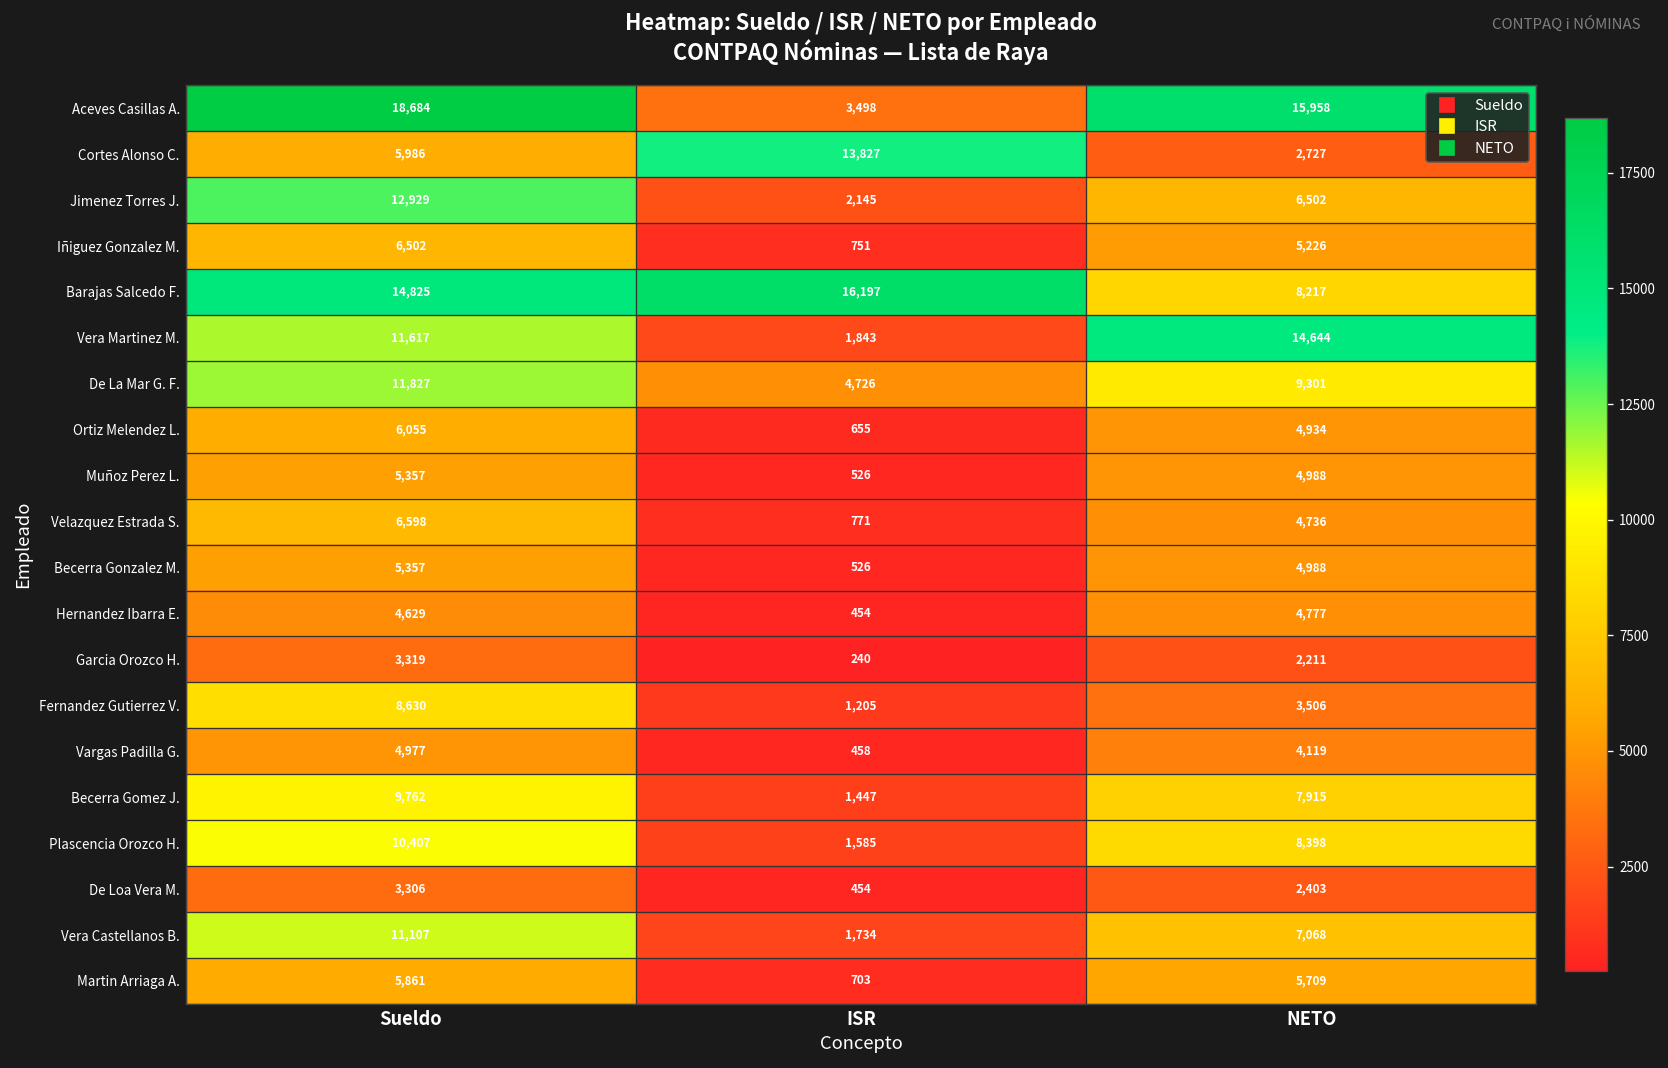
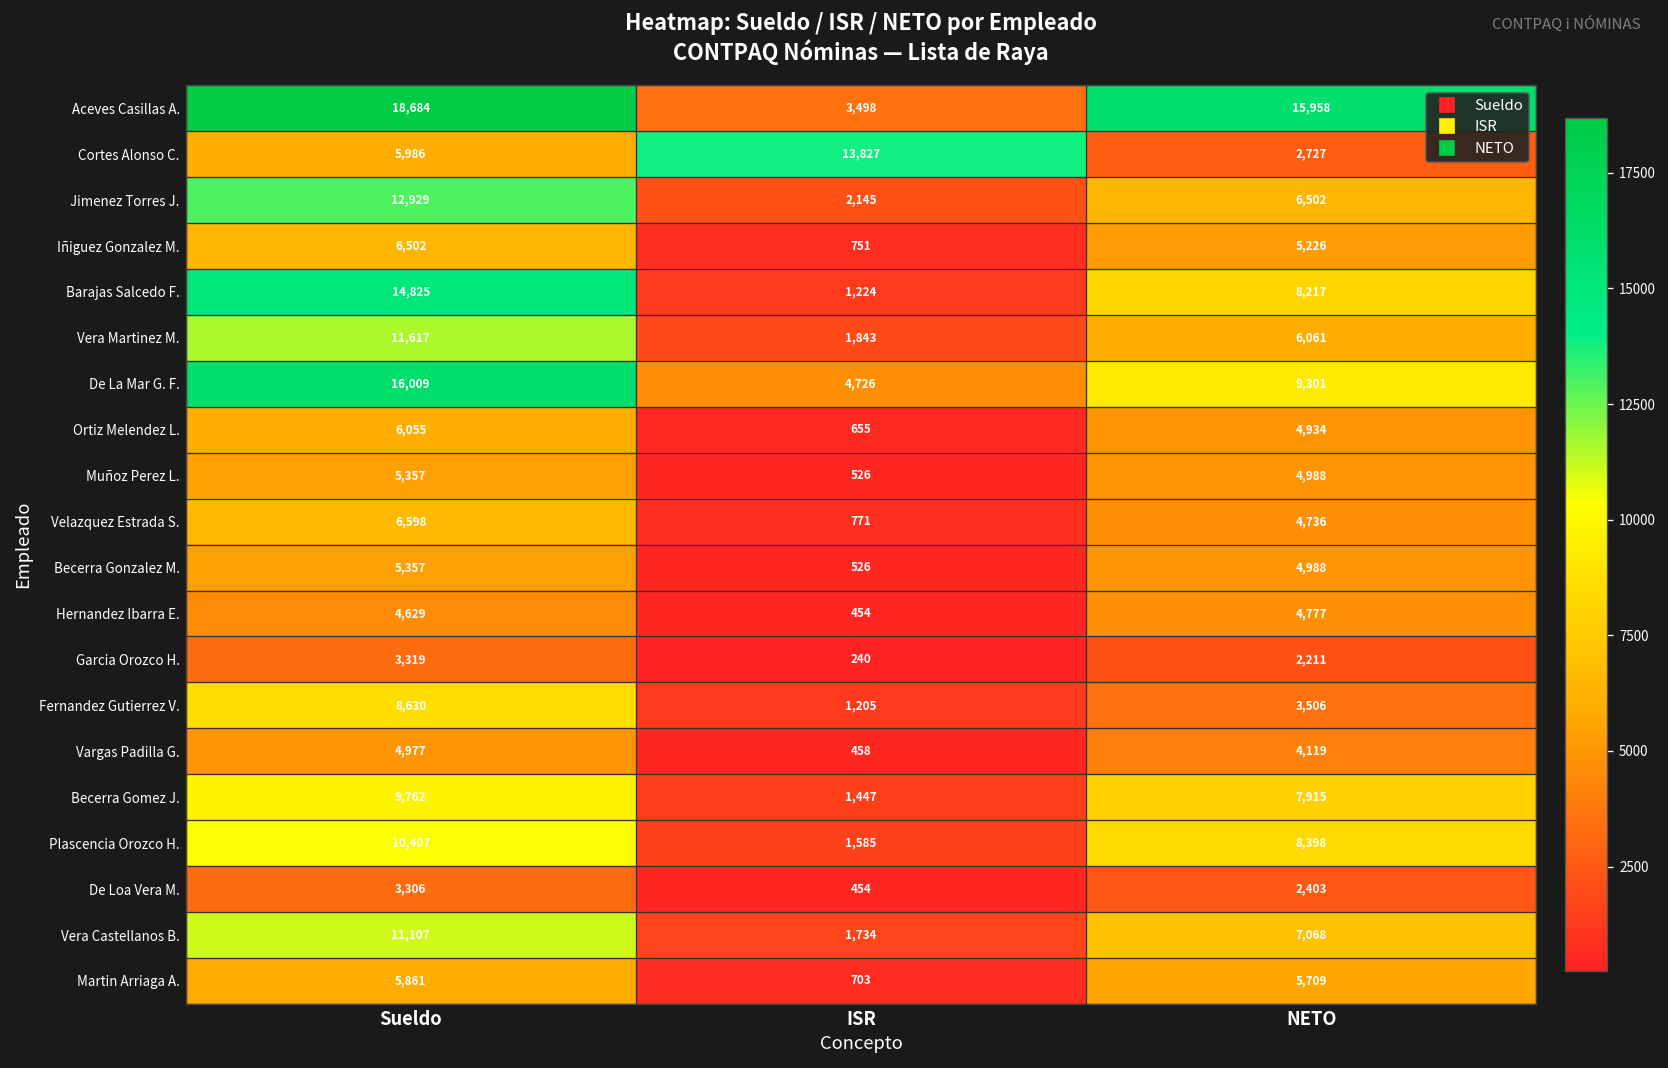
Barajas Salcedo F., ISR: 16,197 -> 1,224
Vera Martinez M., NETO: 14,644 -> 6,061
De La Mar G. F., Sueldo: 11,827 -> 16,009
